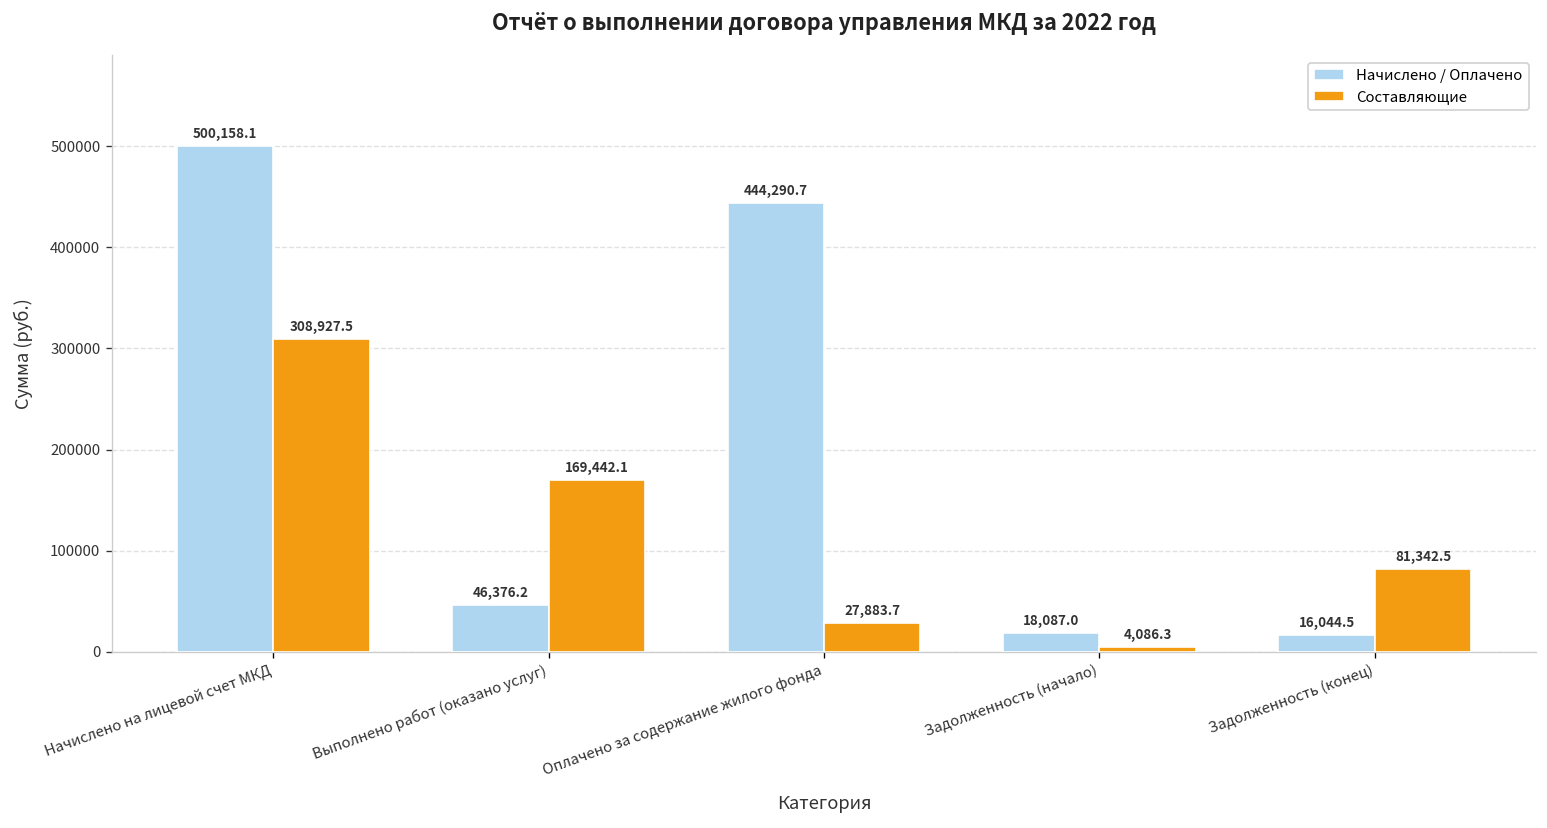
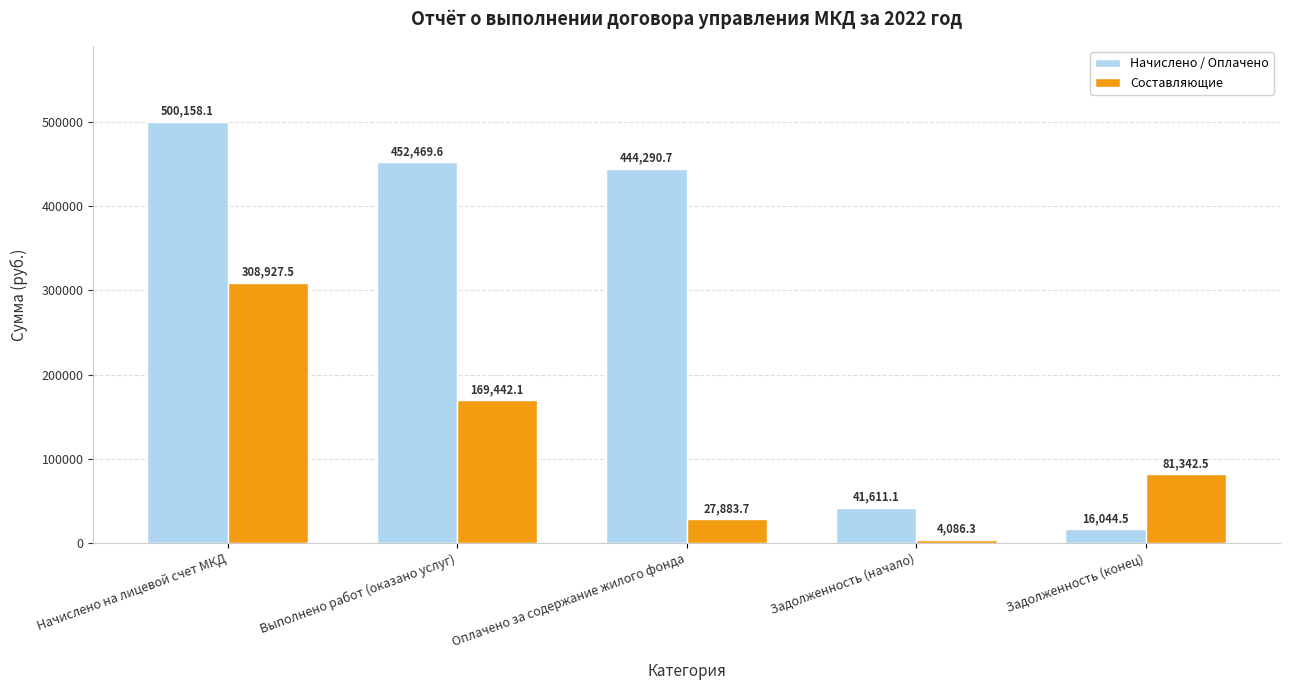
Начислено / Оплачено, Выполнено работ (оказано услуг): 46,376.2 -> 452,469.6
Начислено / Оплачено, Задолженность (начало): 18,087.0 -> 41,611.1
